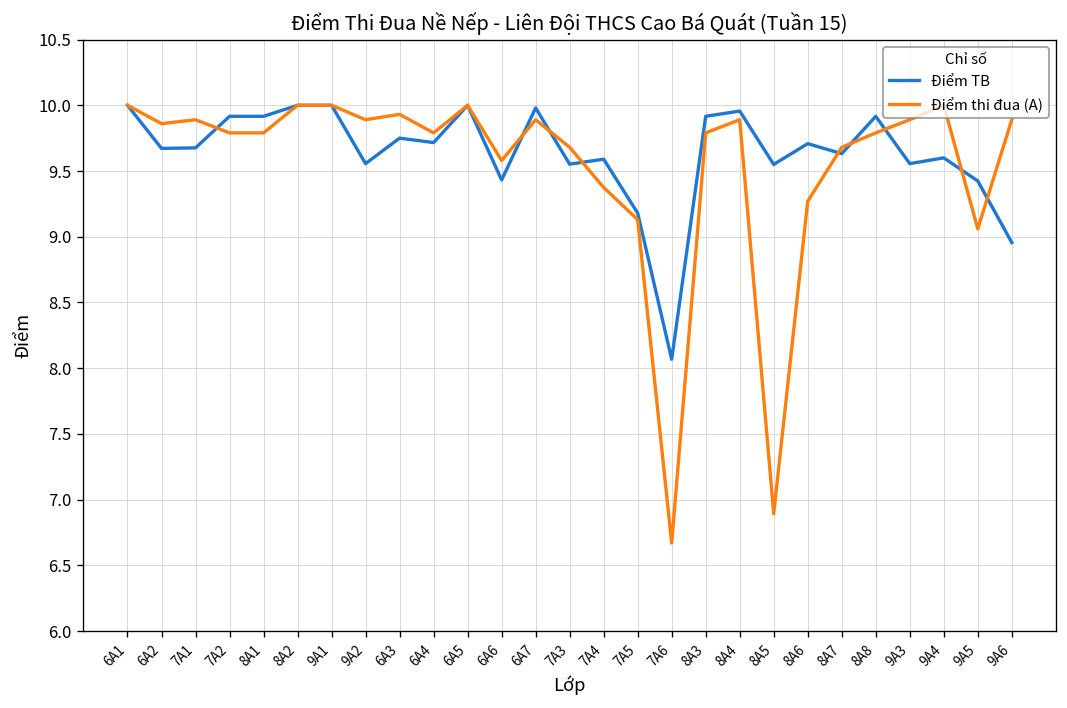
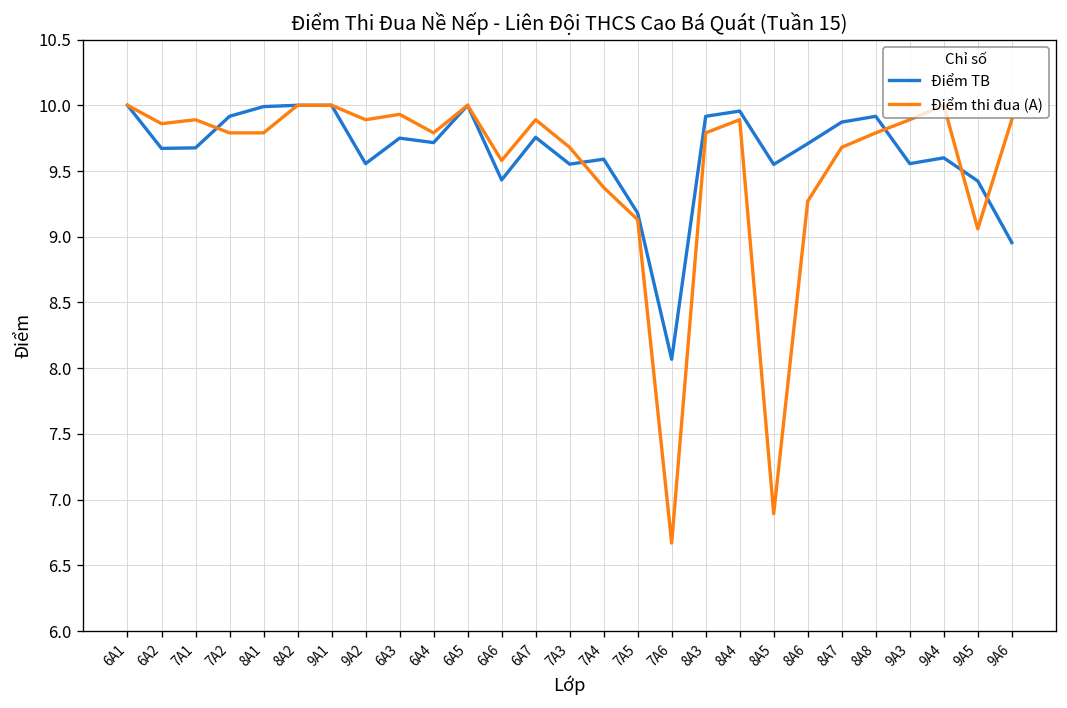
Điểm TB, 8A1: 9.92 -> 9.99
Điểm TB, 6A7: 9.98 -> 9.76
Điểm TB, 8A7: 9.63 -> 9.87
